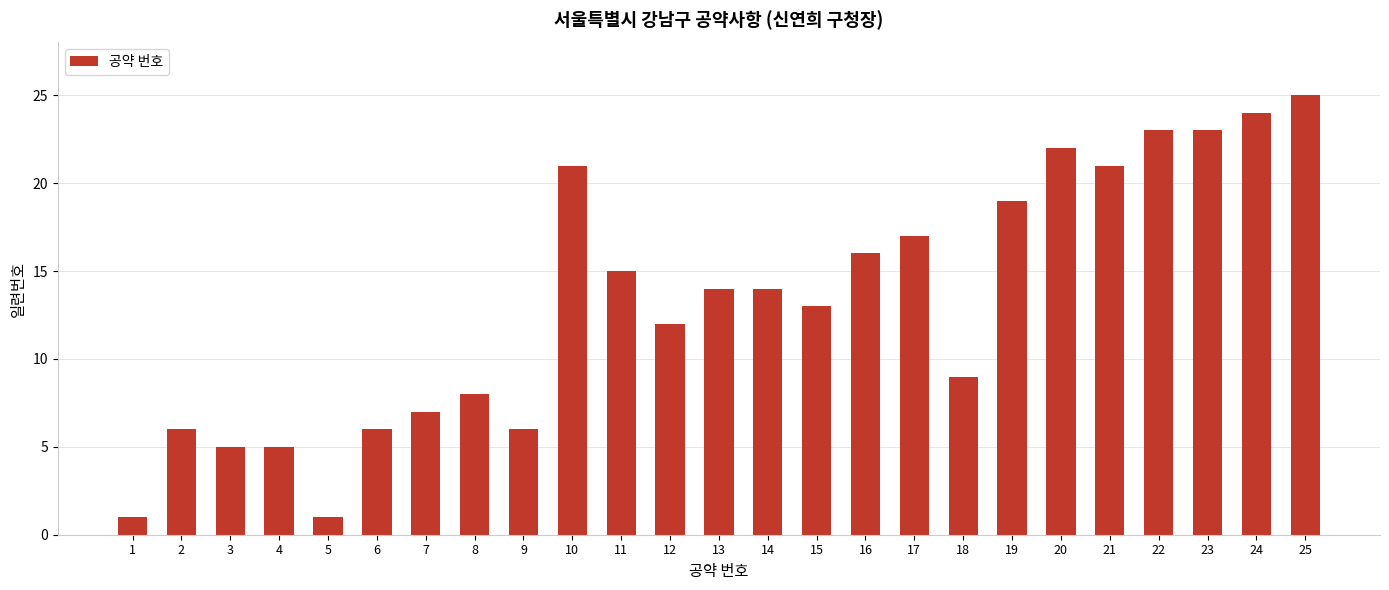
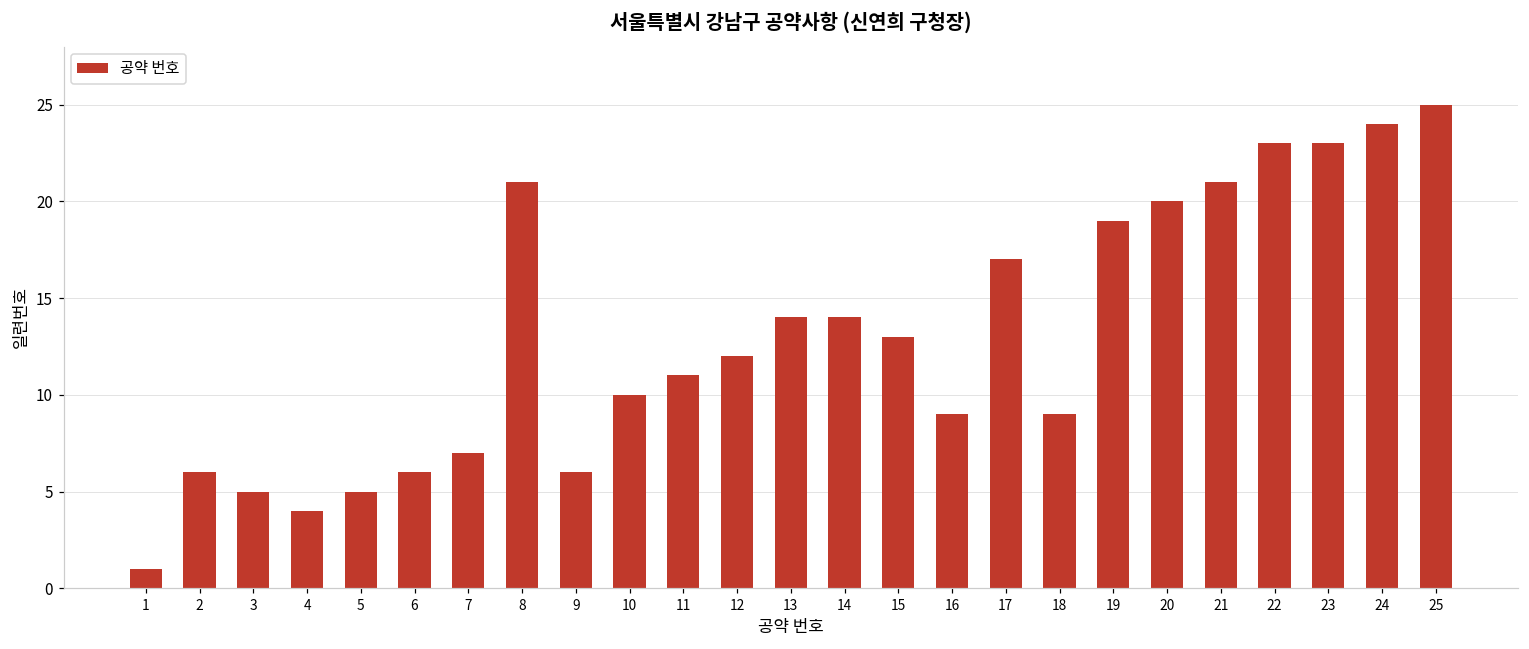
4: 5 -> 4
5: 1 -> 5
8: 8 -> 21
10: 21 -> 10
11: 15 -> 11
16: 16 -> 9
20: 22 -> 20
